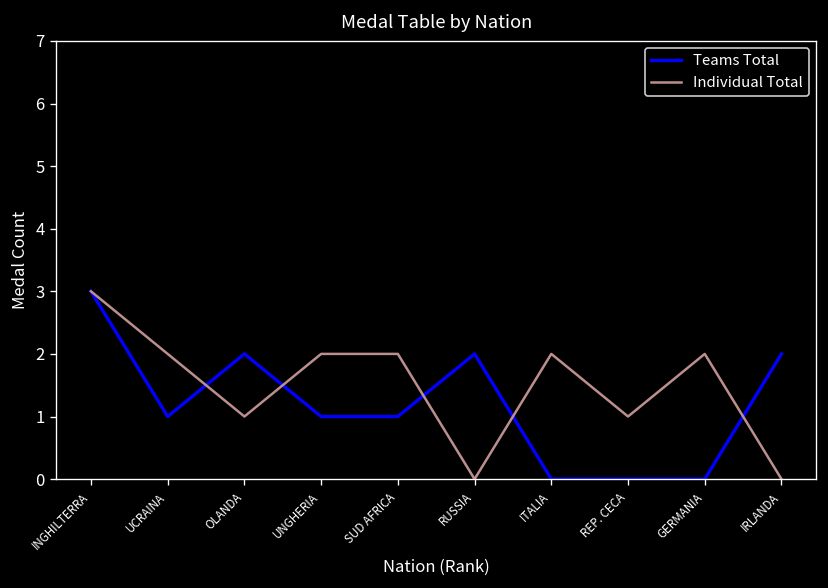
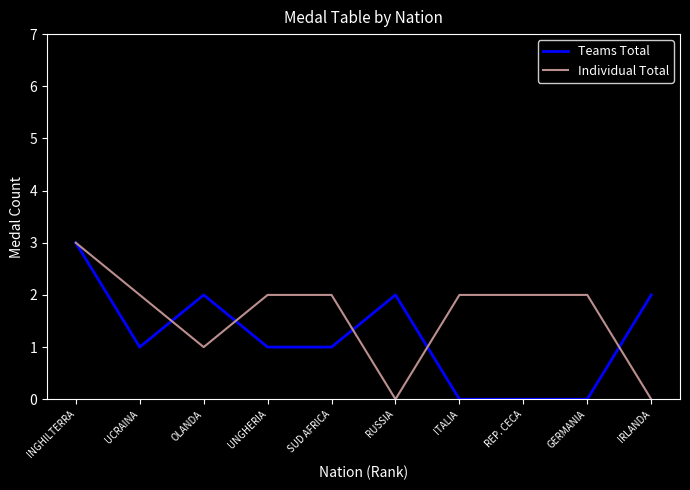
Individual Total, REP. CECA: 1 -> 2
